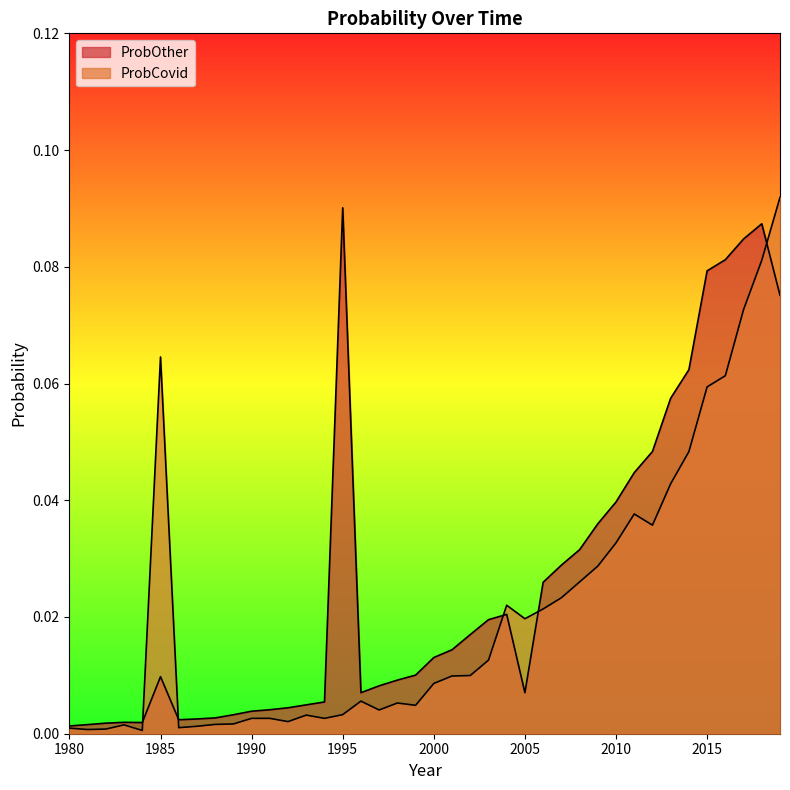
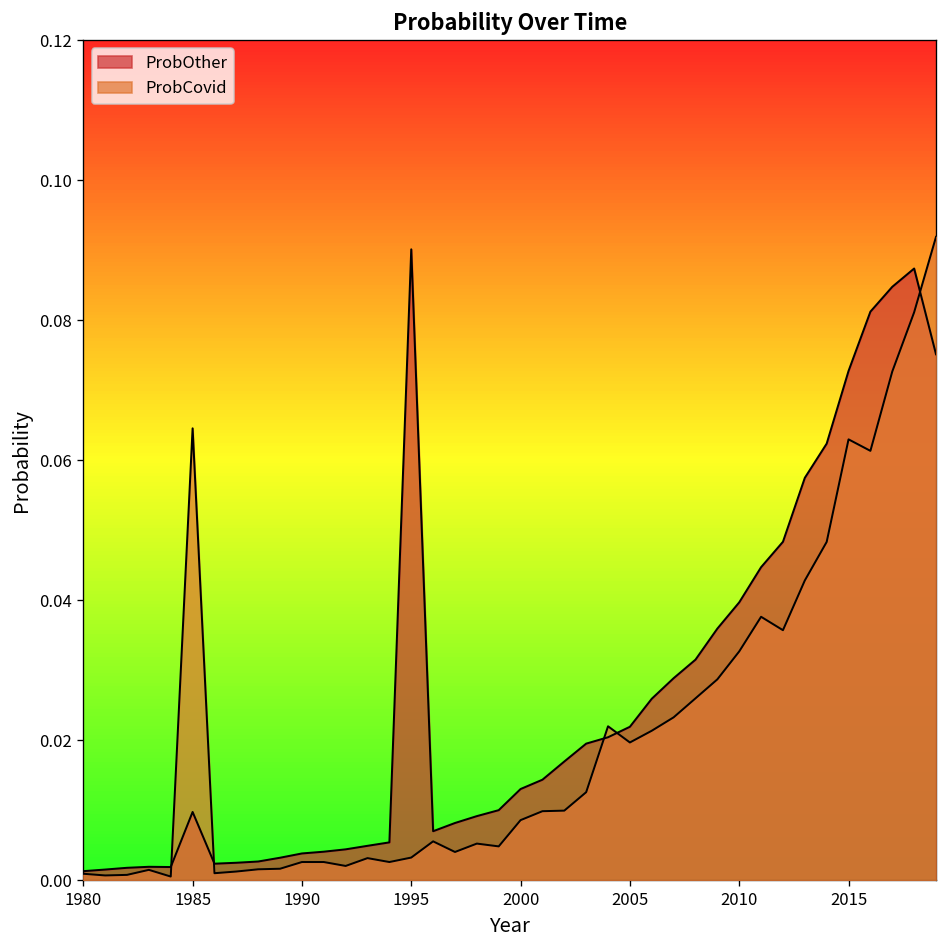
ProbOther, 2005: 0.007 -> 0.022
ProbOther, 2015: 0.079 -> 0.073
ProbCovid, 2015: 0.059 -> 0.063
